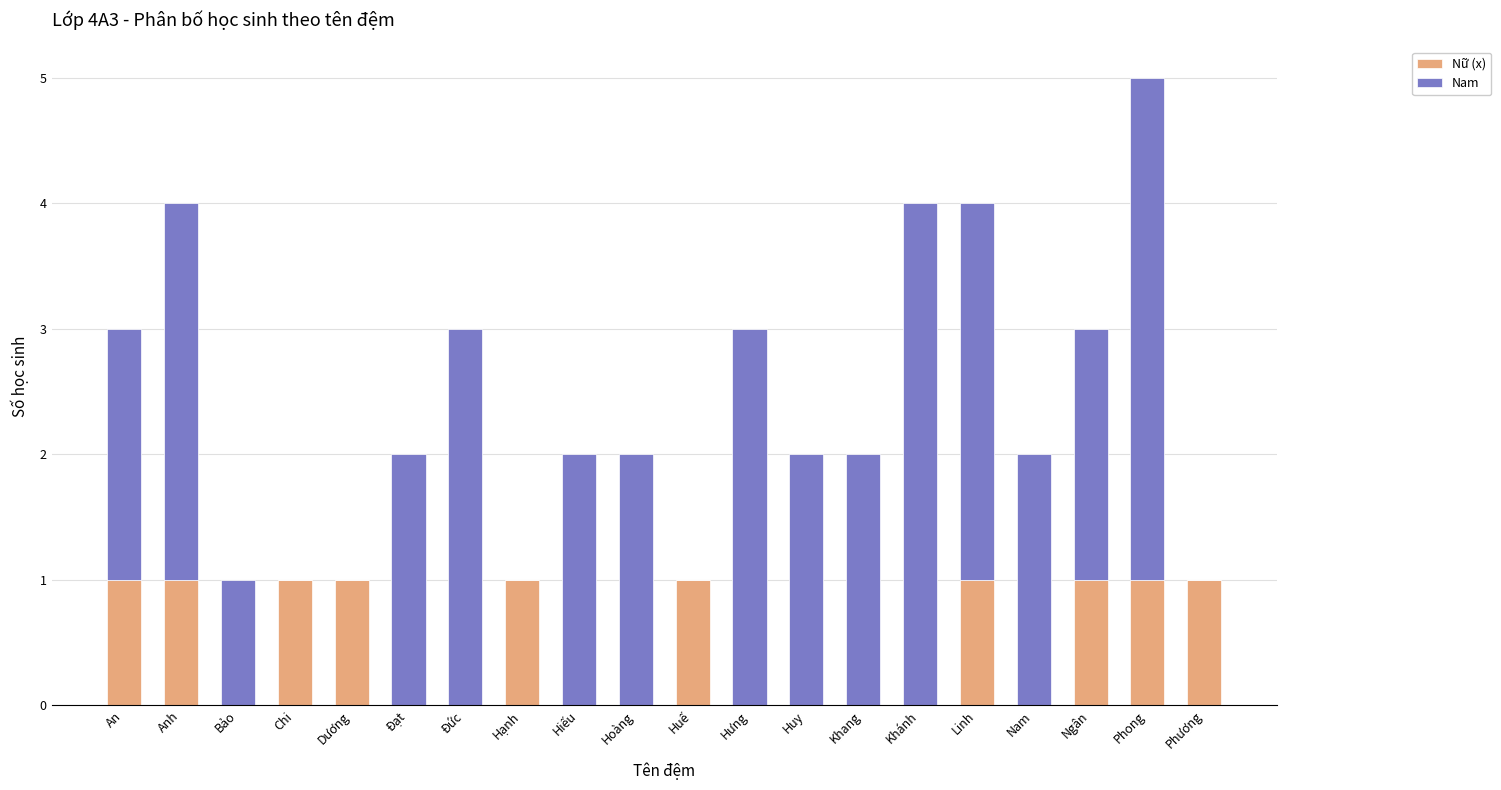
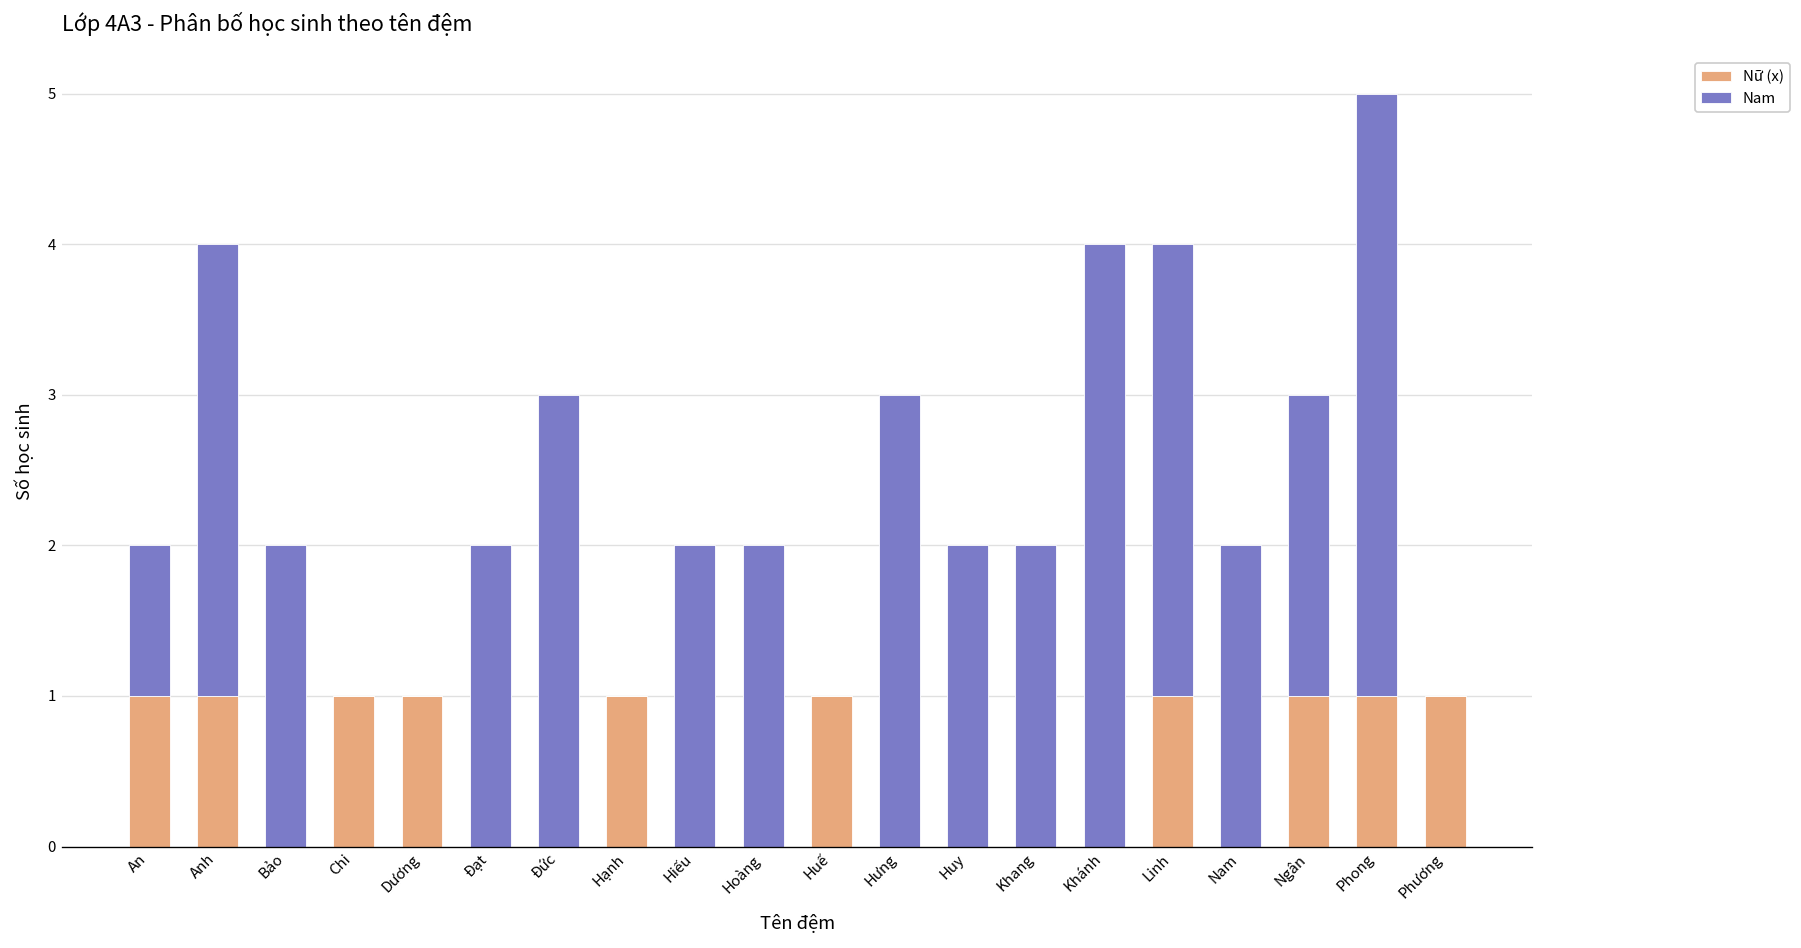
Nam, An: 2 -> 1
Nam, Bảo: 1 -> 2
